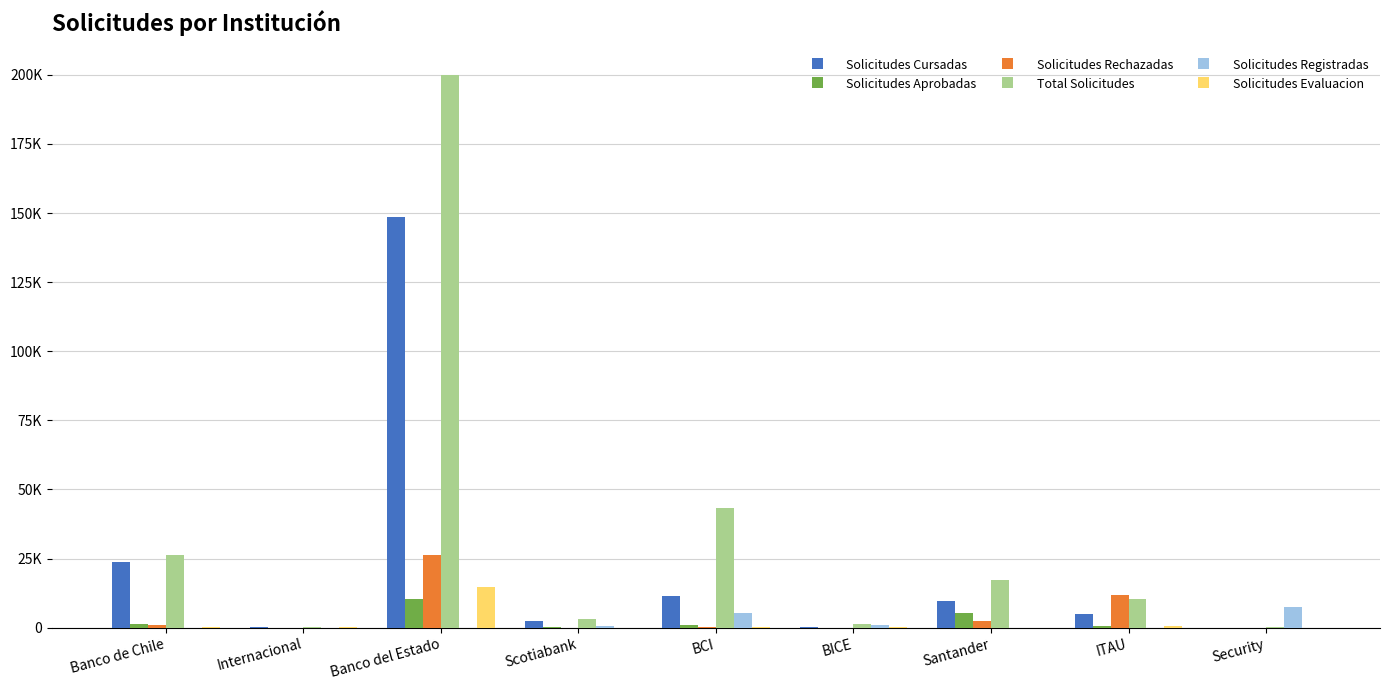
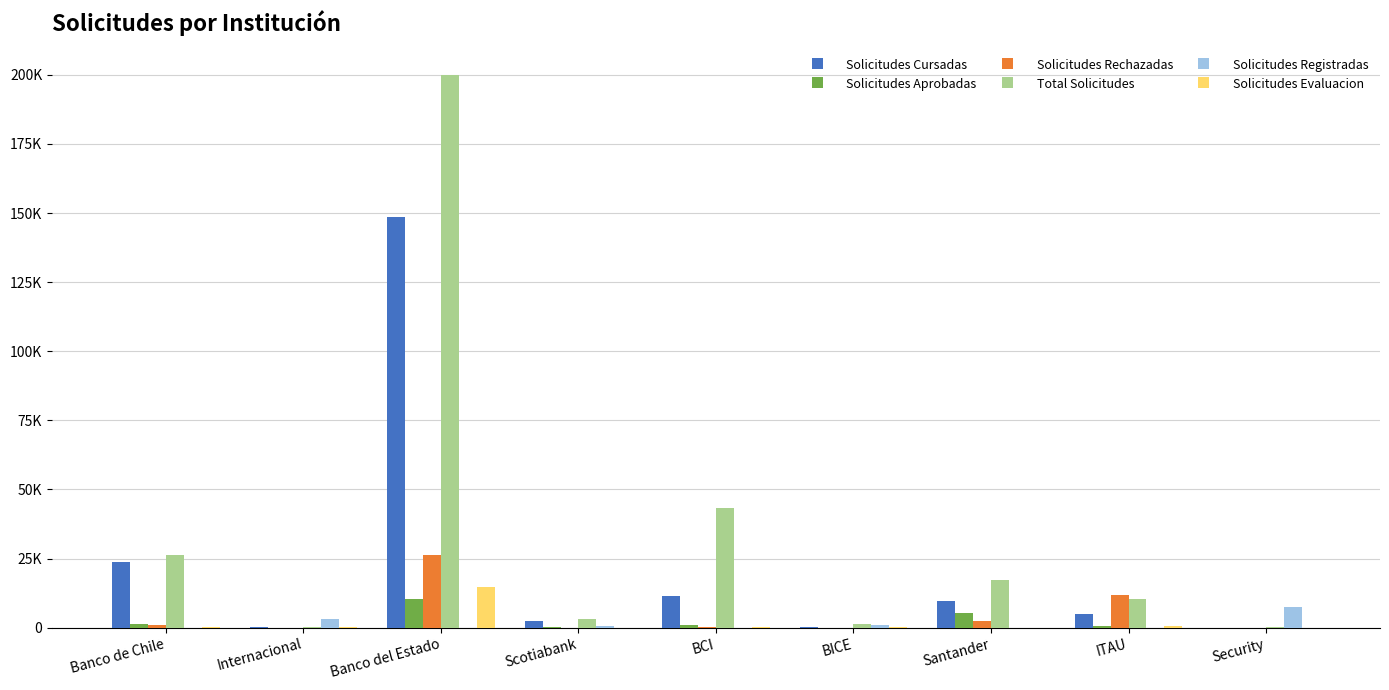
Solicitudes Registradas, Internacional: 0 -> 3000
Solicitudes Registradas, BCI: 5000 -> 0
